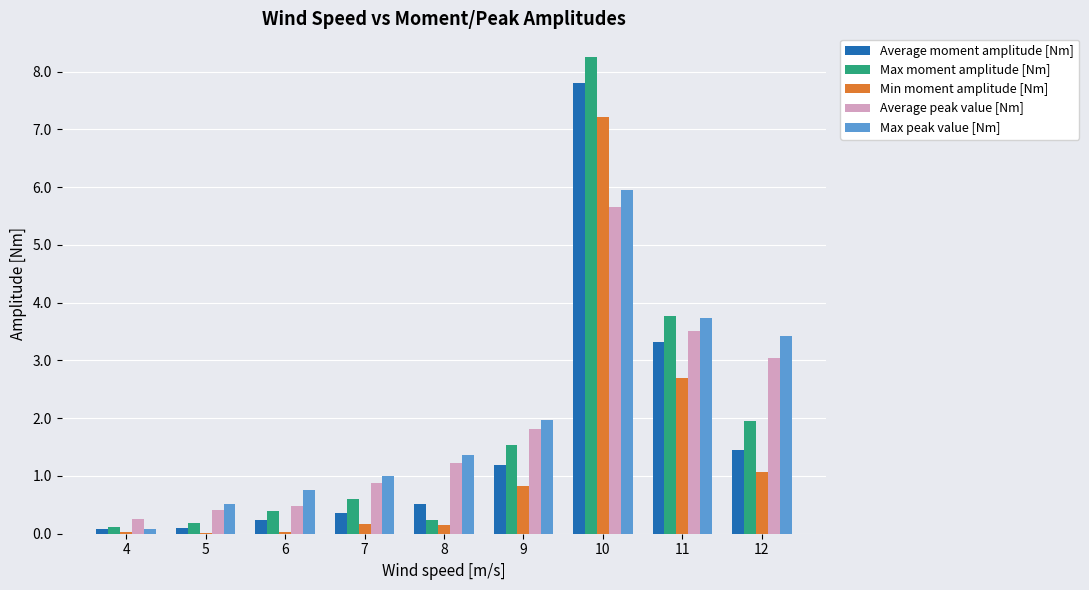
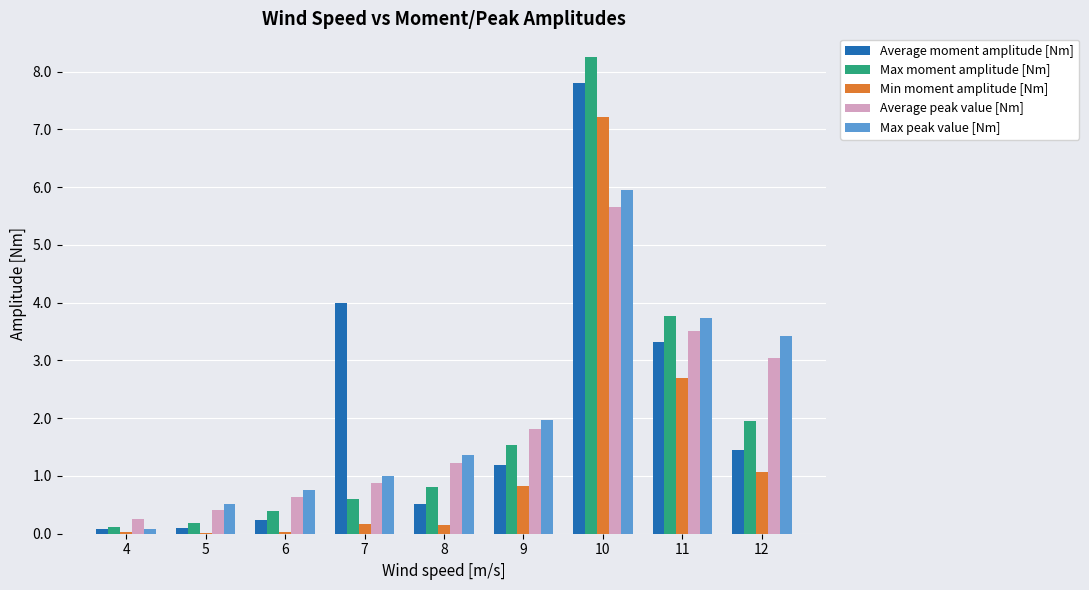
Average peak value [Nm], 6: 0.5 -> 0.6
Average moment amplitude [Nm], 7: 0.4 -> 4.0
Max moment amplitude [Nm], 8: 0.2 -> 0.8
